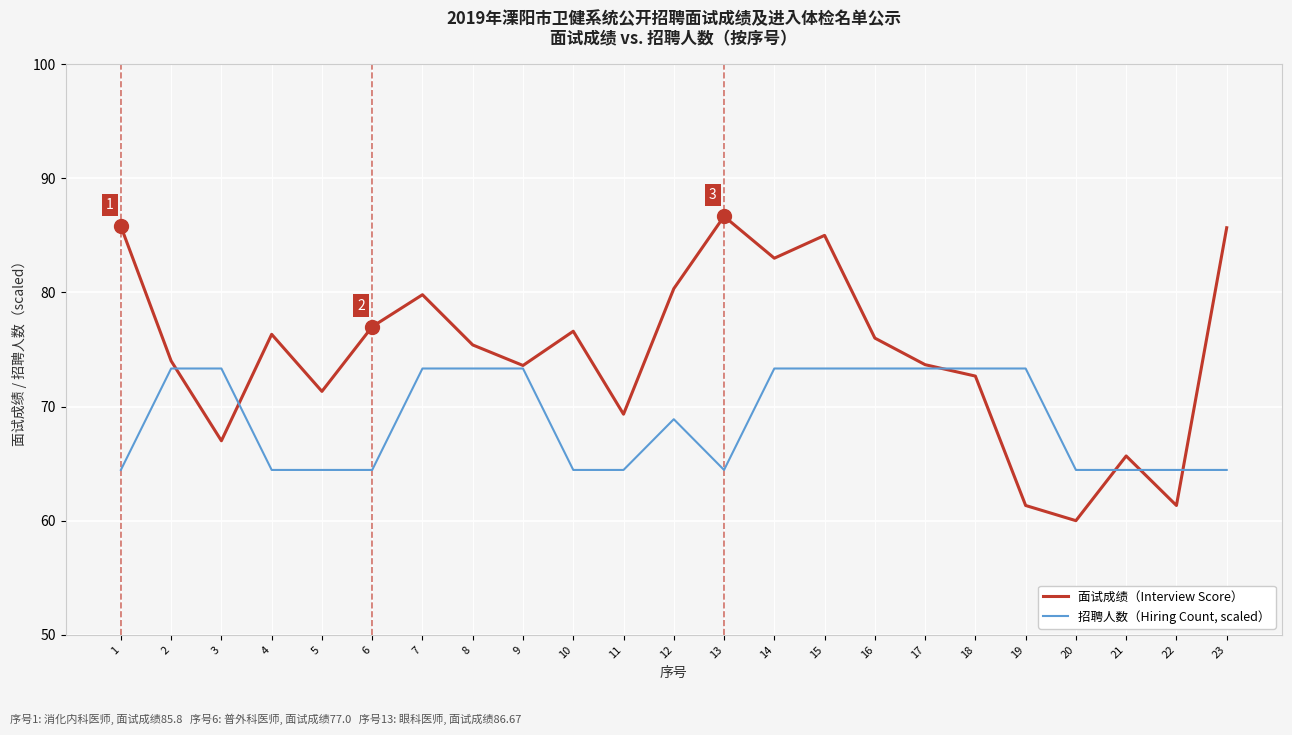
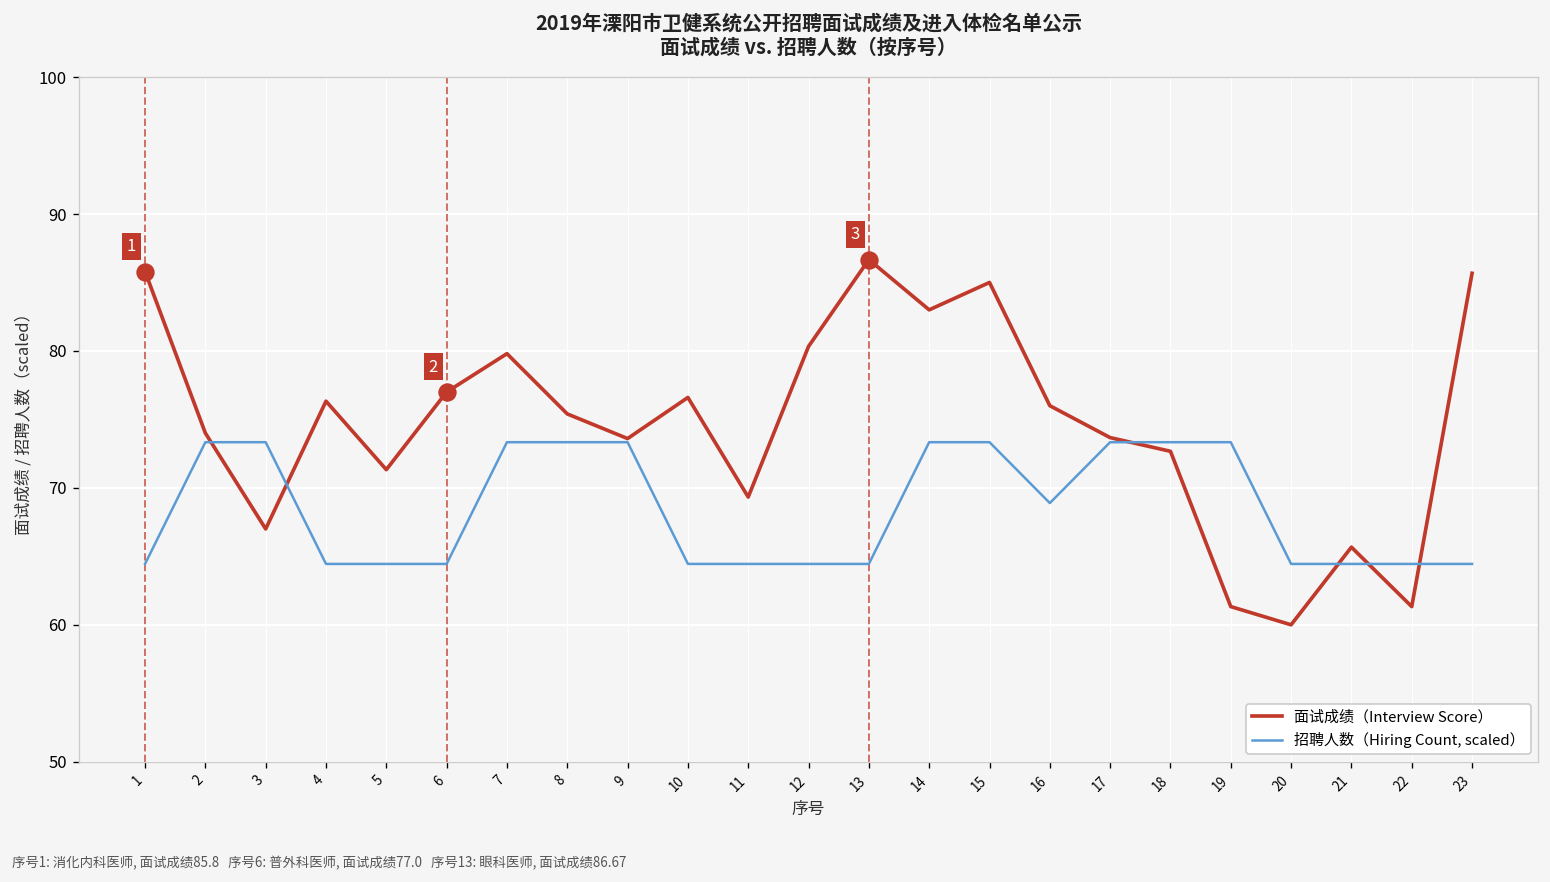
招聘人数（Hiring Count, scaled）, 12: 68.9 -> 64.4
招聘人数（Hiring Count, scaled）, 16: 73.3 -> 68.9
